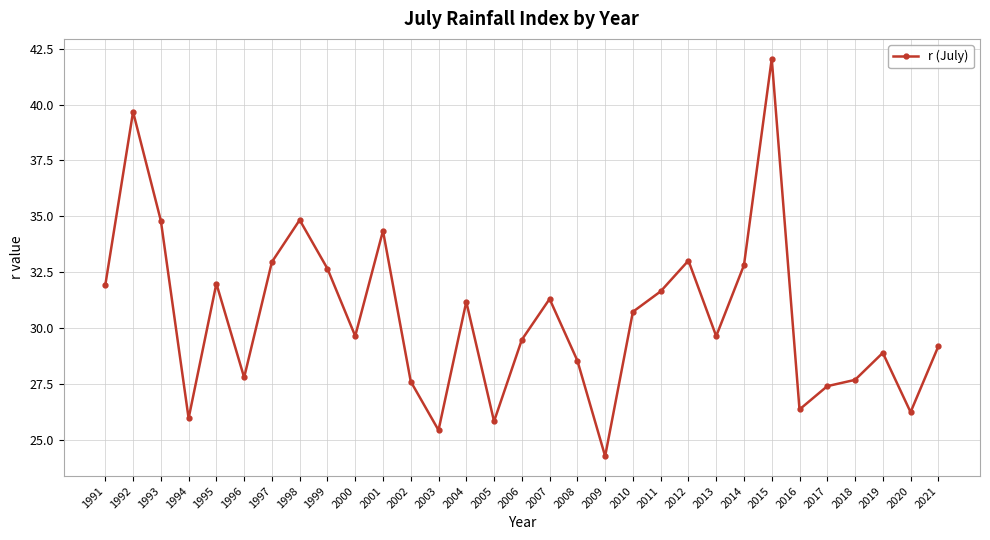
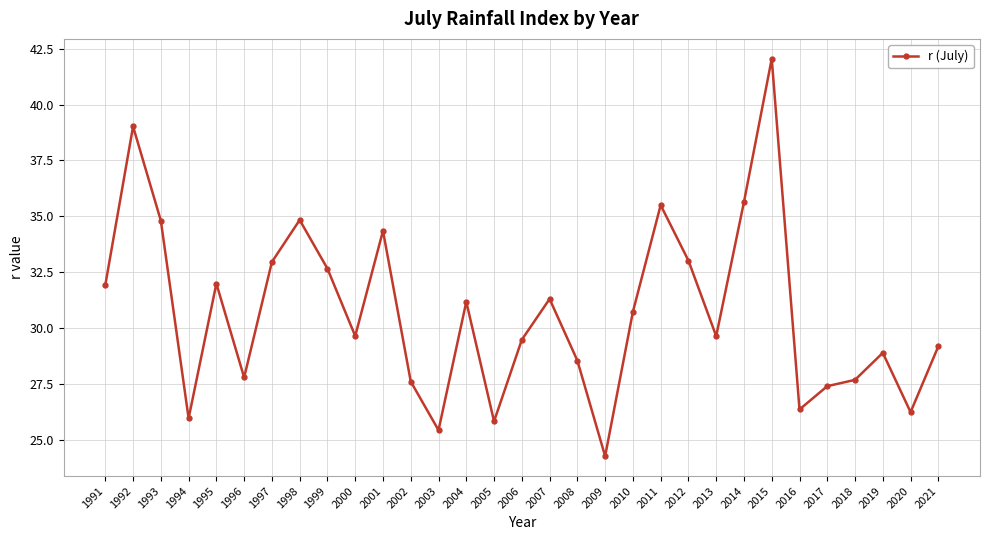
1992: 39.7 -> 39.0
2011: 31.6 -> 35.5
2014: 32.8 -> 35.6
